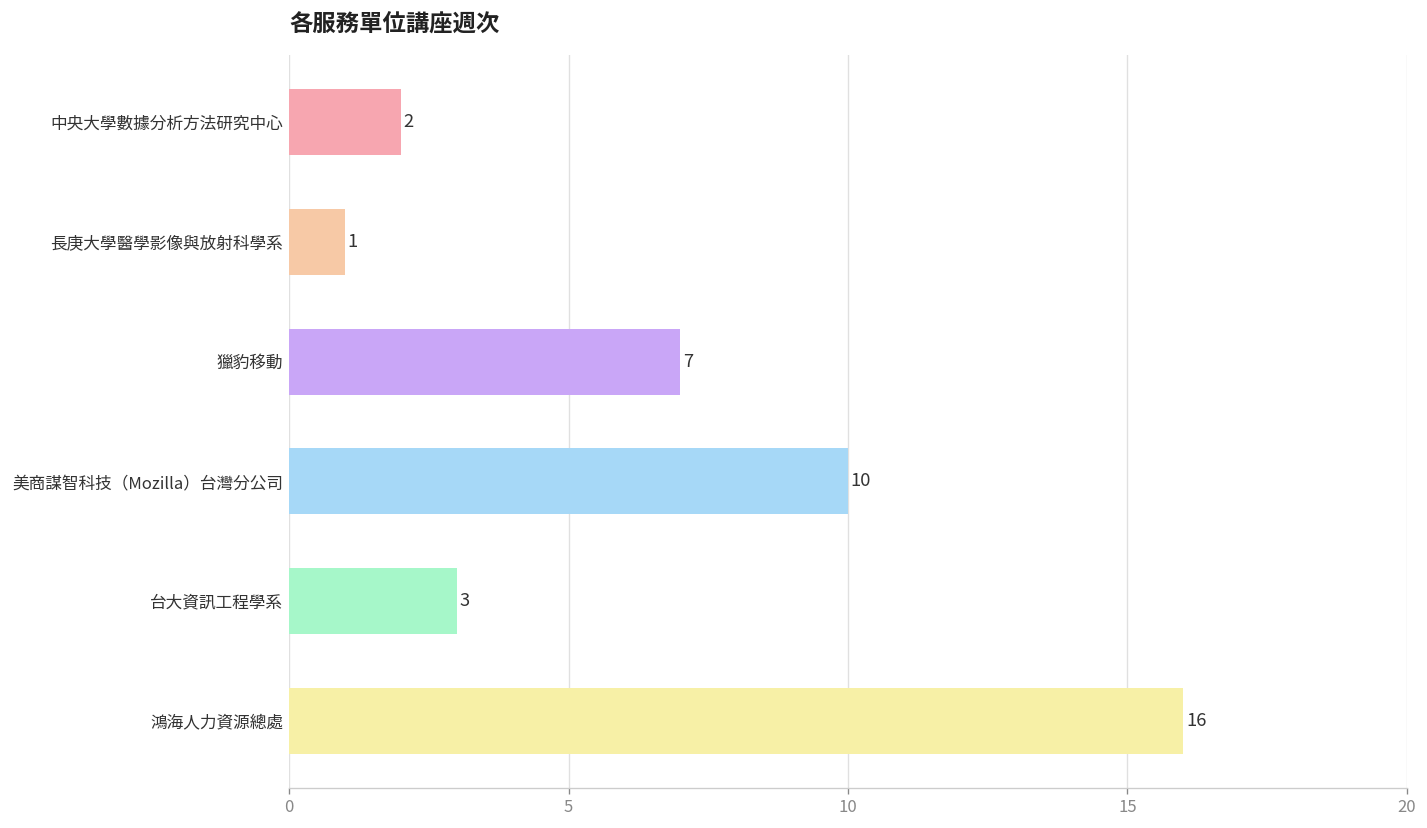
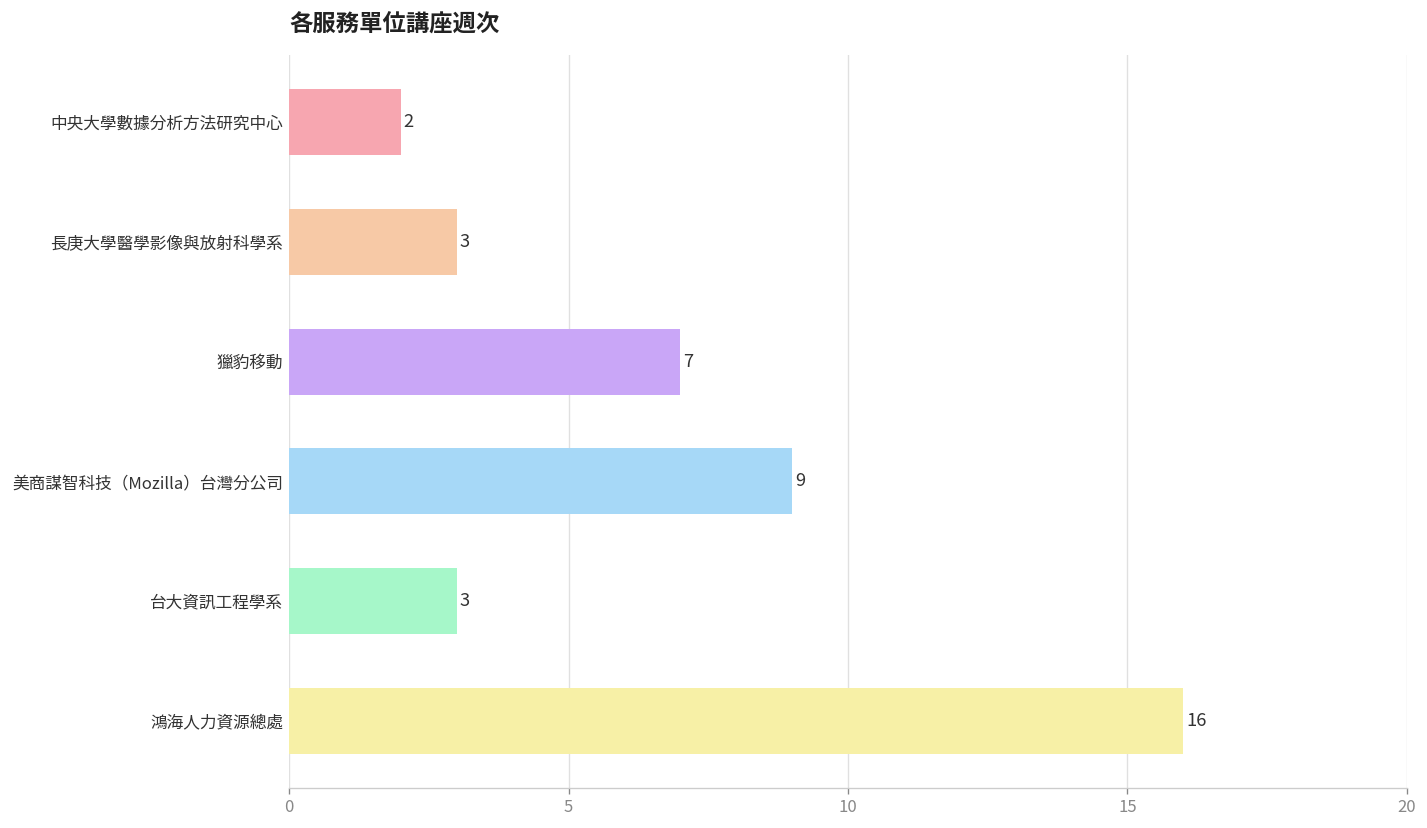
長庚大學醫學影像與放射科學系: 1 -> 3
美商謀智科技（Mozilla）台灣分公司: 10 -> 9
